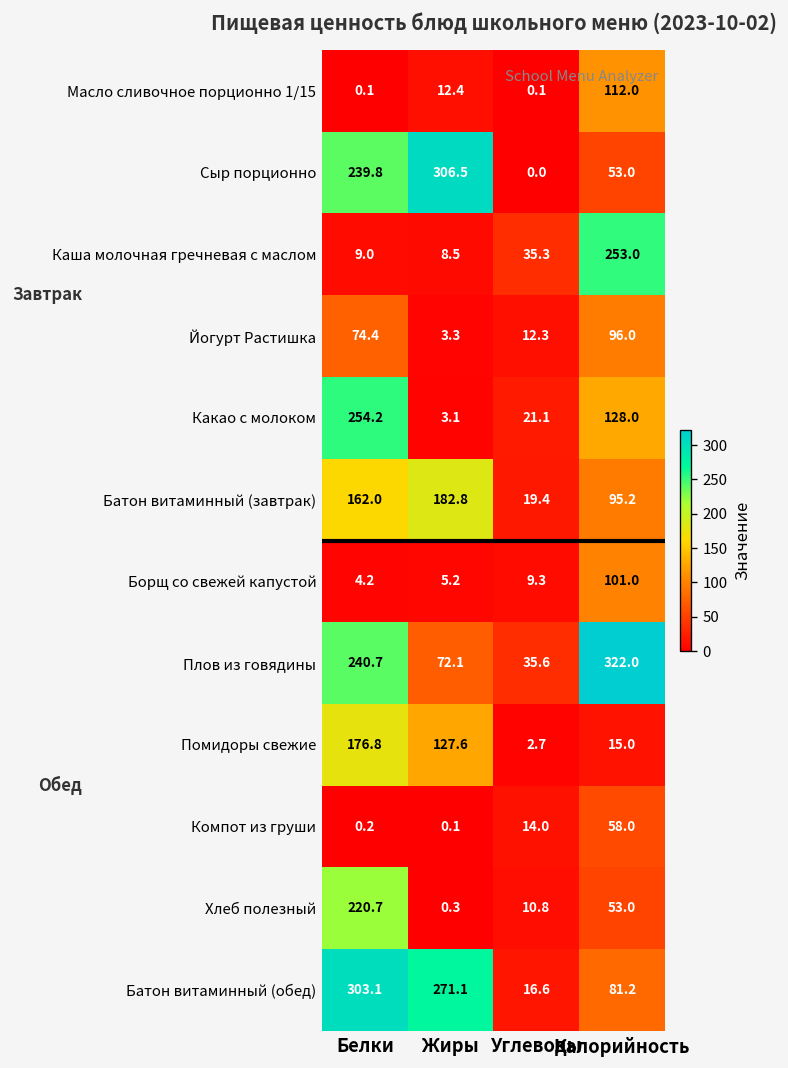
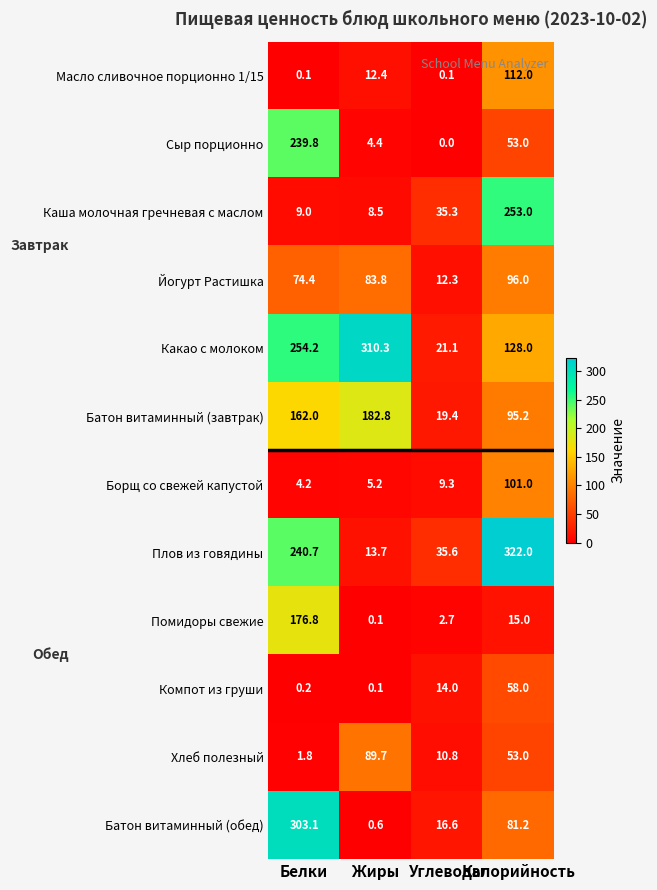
Сыр порционно, Жиры: 306.5 -> 4.4
Йогурт Растишка, Жиры: 3.3 -> 83.8
Какао с молоком, Жиры: 3.1 -> 310.3
Плов из говядины, Жиры: 72.1 -> 13.7
Помидоры свежие, Жиры: 127.6 -> 0.1
Хлеб полезный, Белки: 220.7 -> 1.8
Хлеб полезный, Жиры: 0.3 -> 89.7
Батон витаминный (обед), Жиры: 271.1 -> 0.6
